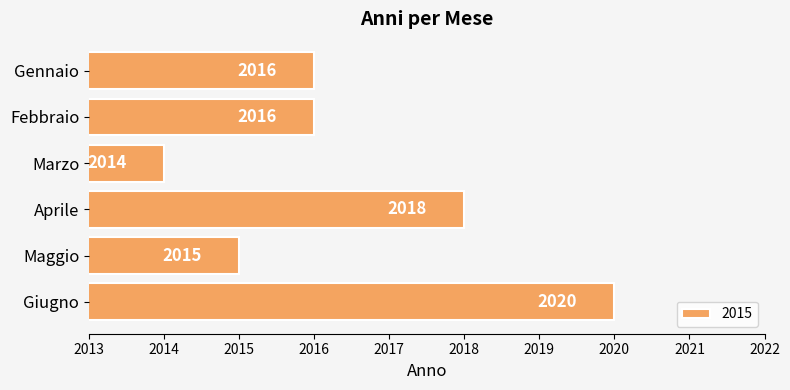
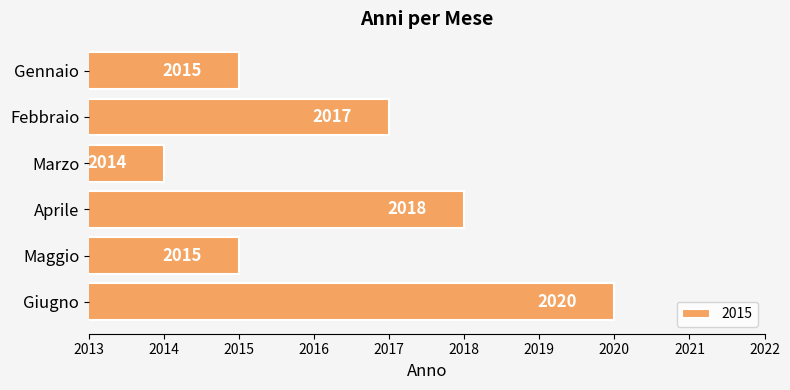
Gennaio: 2016 -> 2015
Febbraio: 2016 -> 2017
